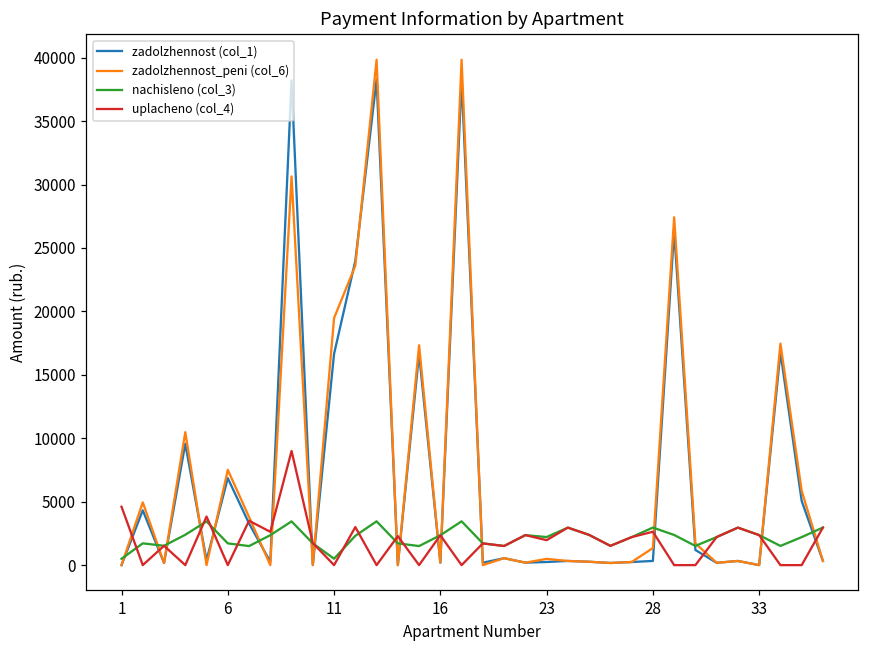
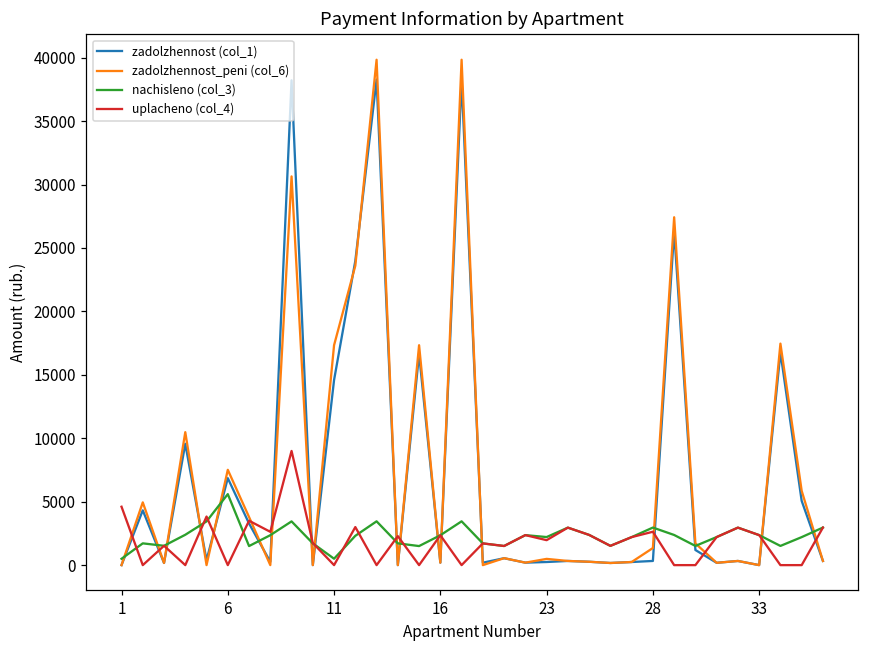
nachisleno (col_3), 6: 1700 -> 5600
zadolzhennost (col_1), 11: 16700 -> 14600
zadolzhennost_peni (col_6), 11: 19500 -> 17300
